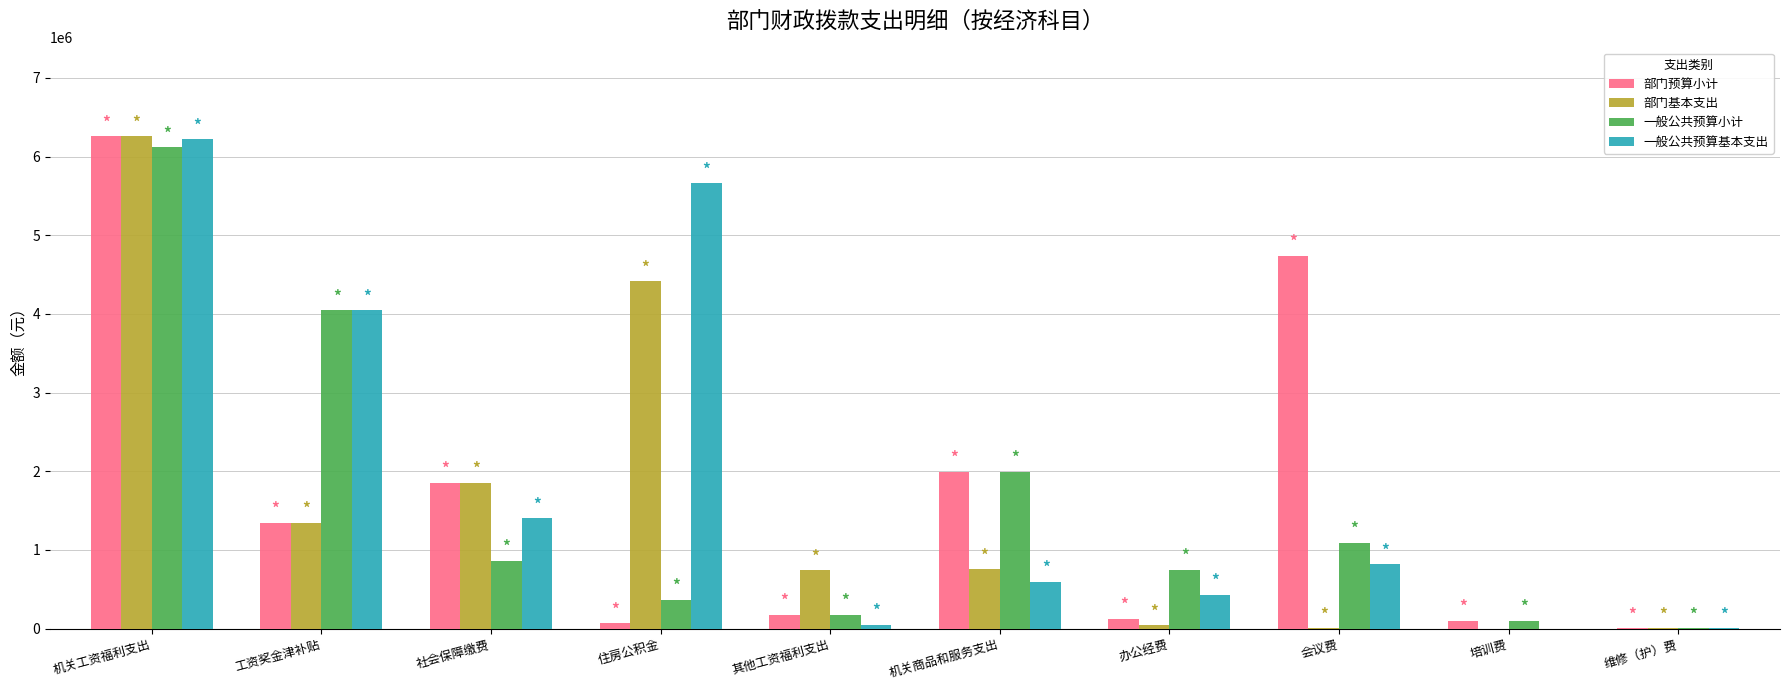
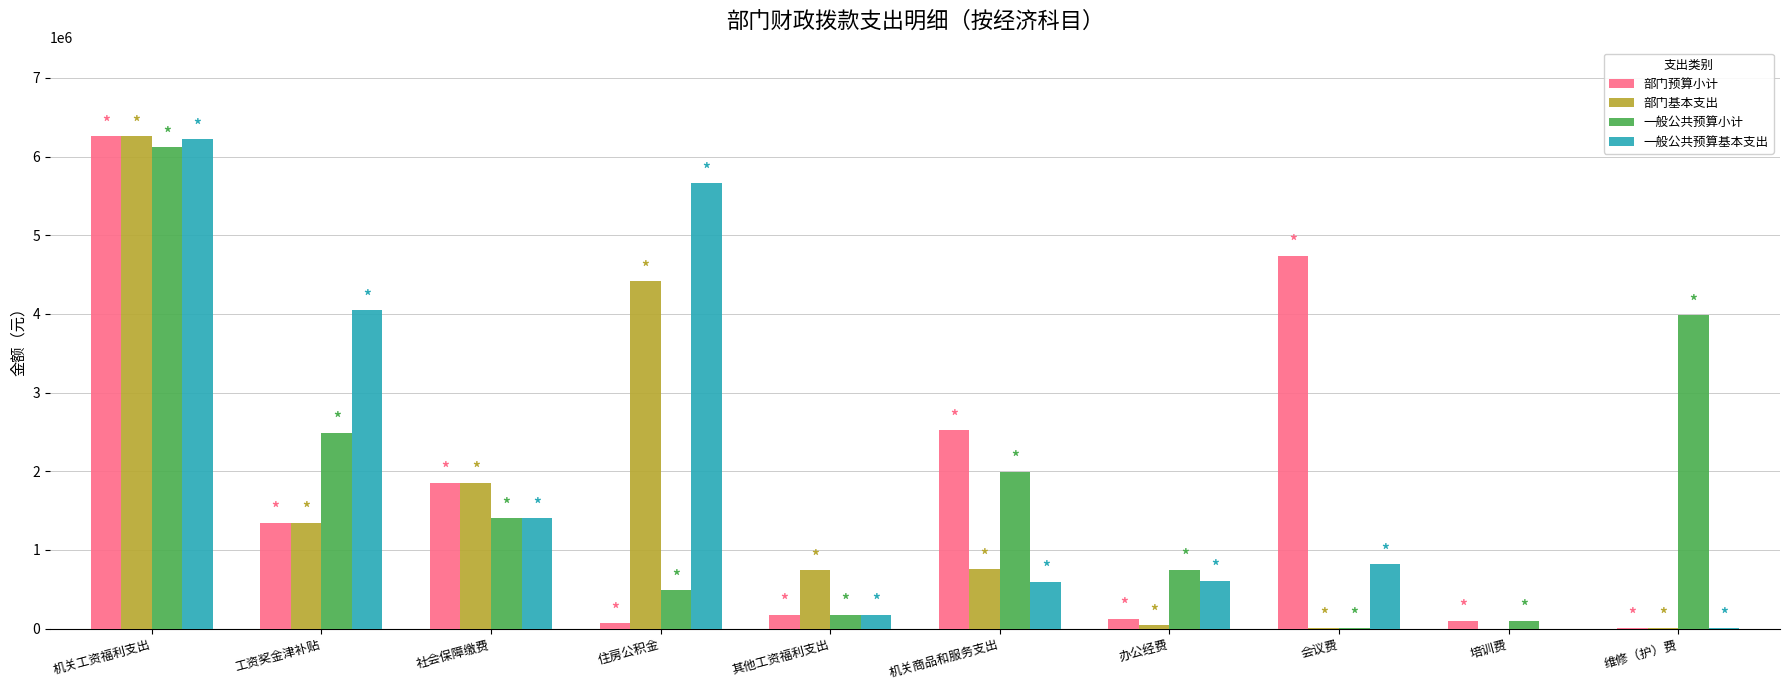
一般公共预算小计, 工资奖金津补贴: 4000000 -> 2500000
一般公共预算小计, 社会保障缴费: 900000 -> 1400000
一般公共预算小计, 住房公积金: 400000 -> 500000
一般公共预算基本支出, 其他工资福利支出: 100000 -> 200000
部门预算小计, 机关商品和服务支出: 2000000 -> 2500000
一般公共预算基本支出, 办公经费: 400000 -> 600000
一般公共预算小计, 会议费: 1100000 -> 0
一般公共预算小计, 维修（护）费: 0 -> 4000000
